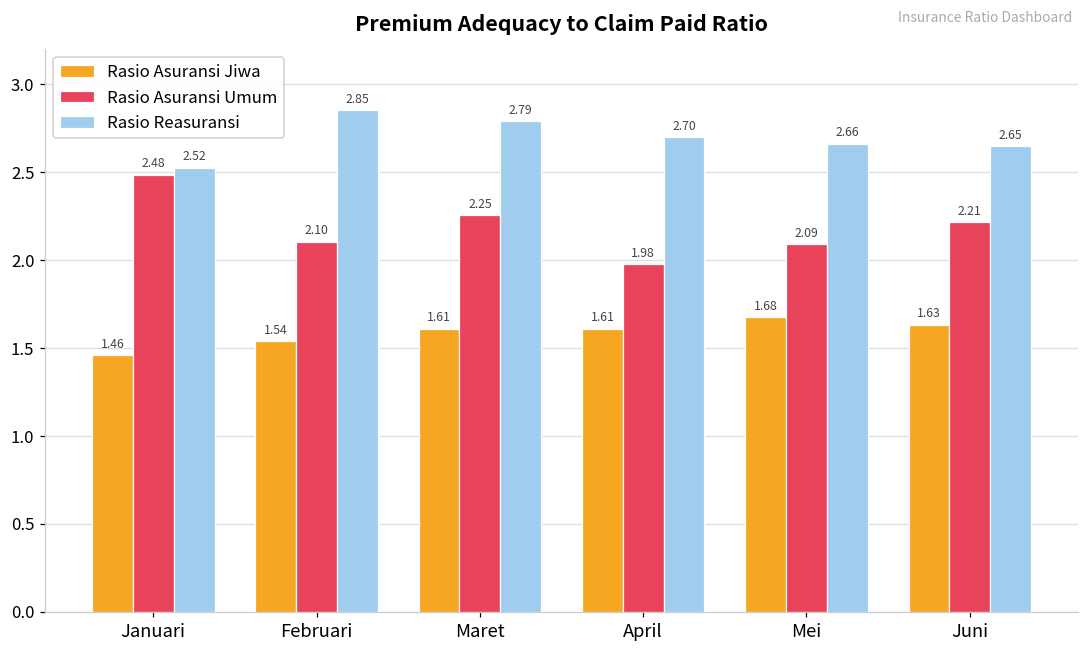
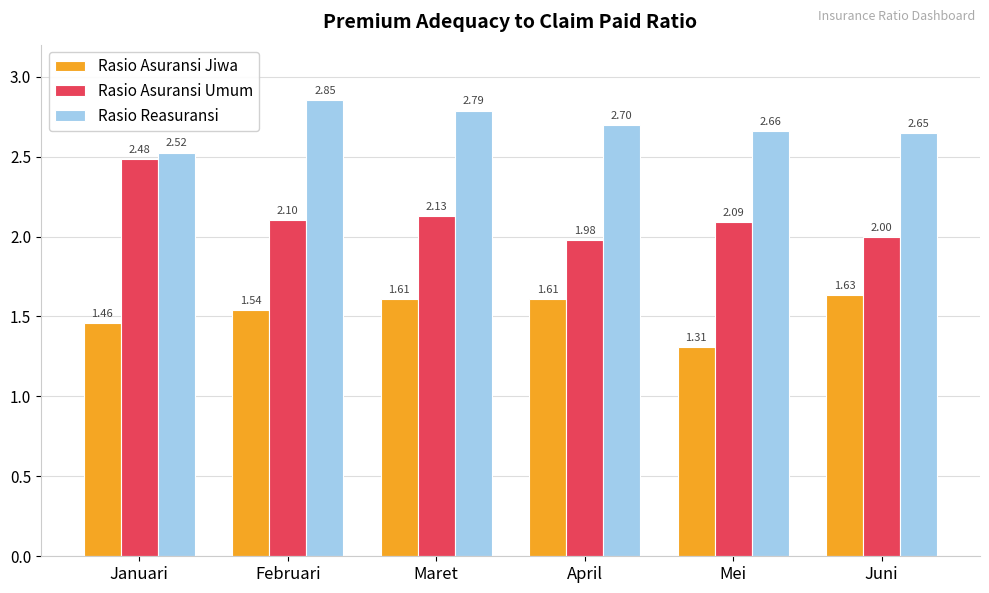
Rasio Asuransi Umum, Maret: 2.25 -> 2.13
Rasio Asuransi Jiwa, Mei: 1.68 -> 1.31
Rasio Asuransi Umum, Juni: 2.21 -> 2.00
